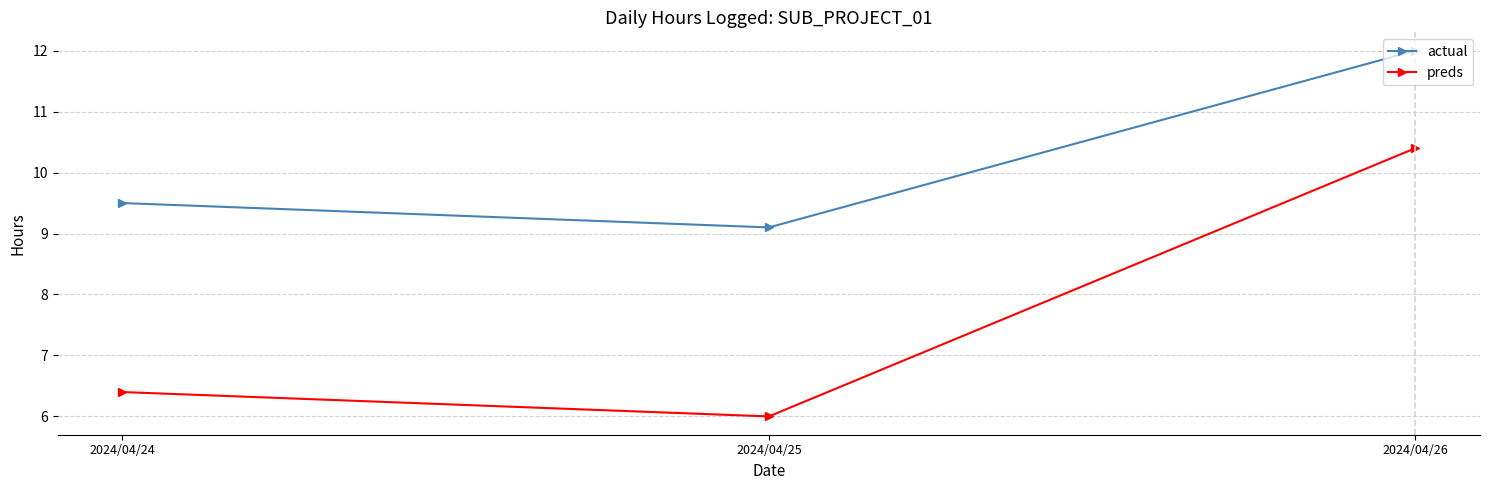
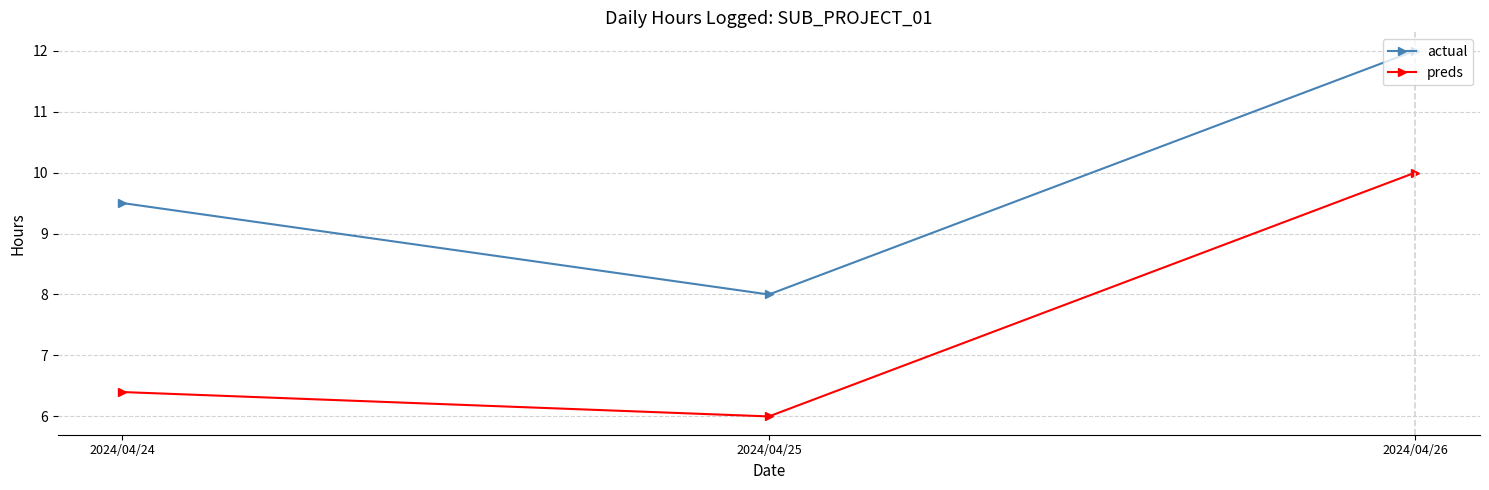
actual, 2024/04/25: 9.1 -> 8.0
preds, 2024/04/26: 10.4 -> 10.0
